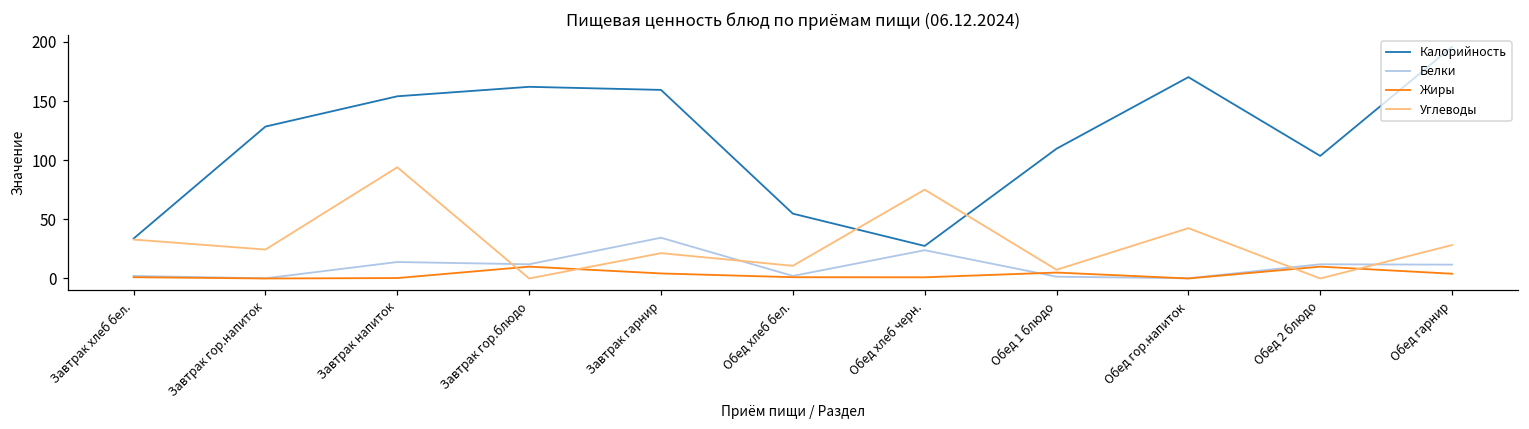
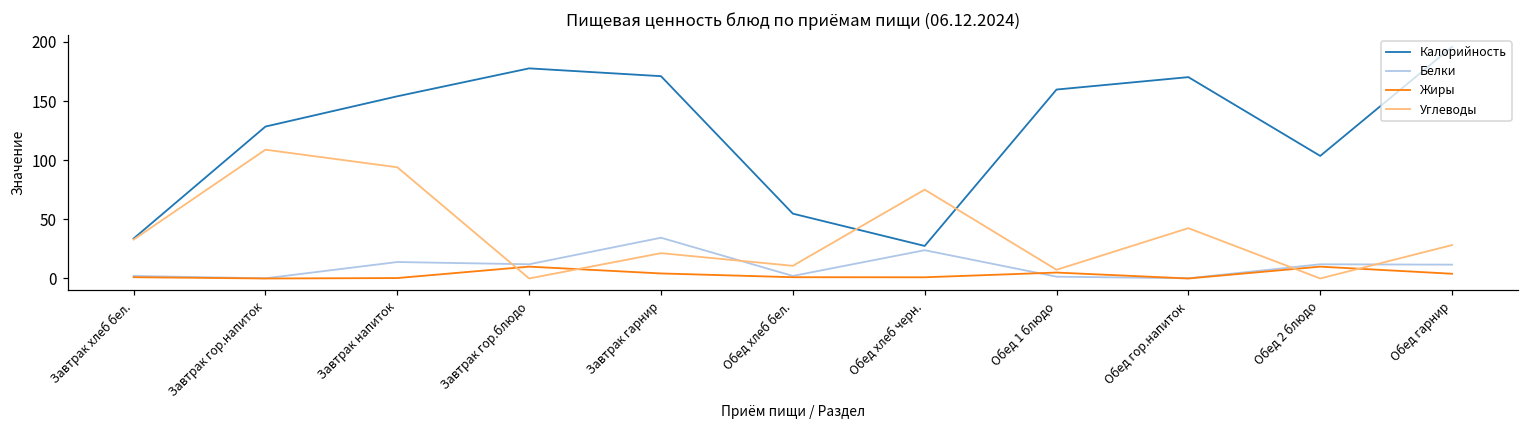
Углеводы, Завтрак гор.напиток: 24 -> 109
Калорийность, Завтрак гор.блюдо: 162 -> 178
Калорийность, Завтрак гарнир: 159 -> 171
Калорийность, Обед 1 блюдо: 110 -> 160
